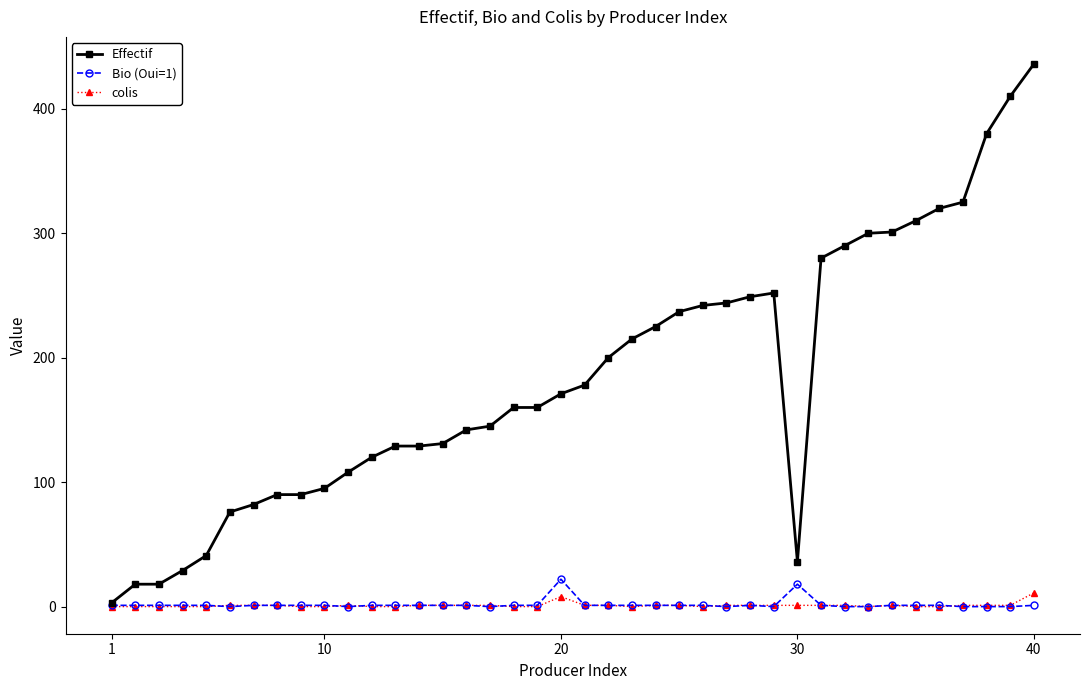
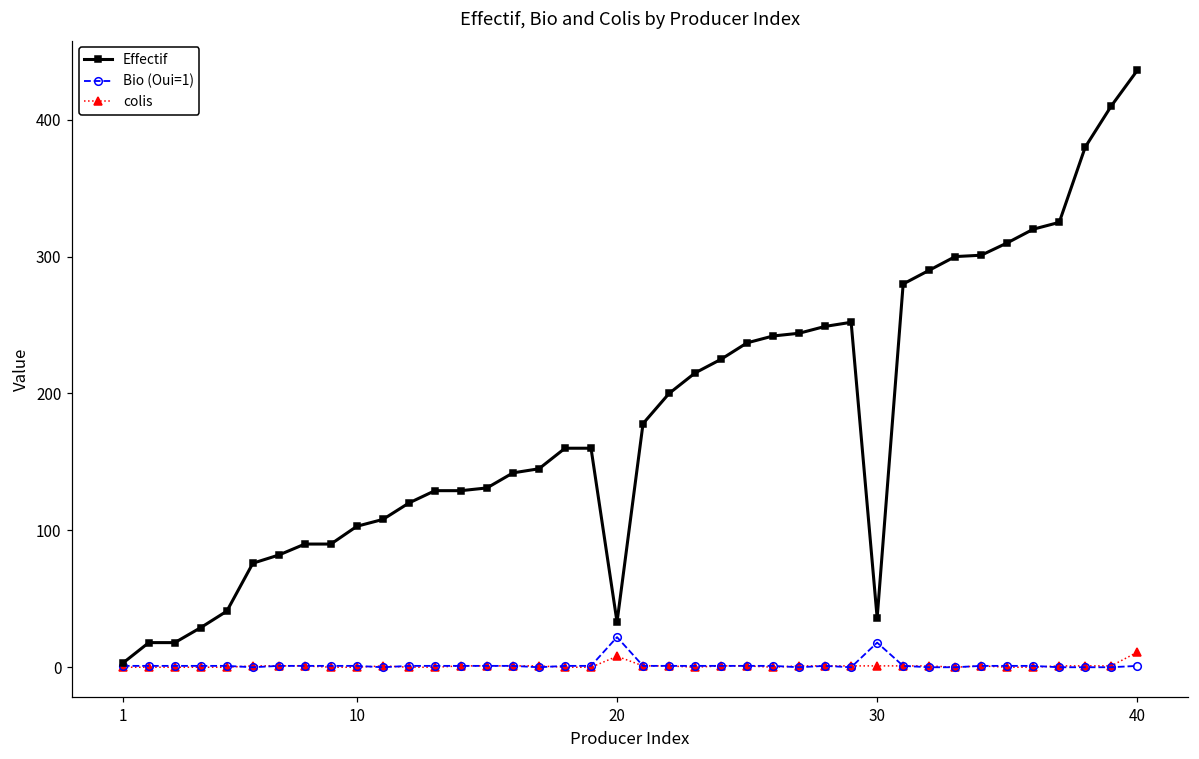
Effectif, 10: 95 -> 103
Effectif, 20: 171 -> 33
